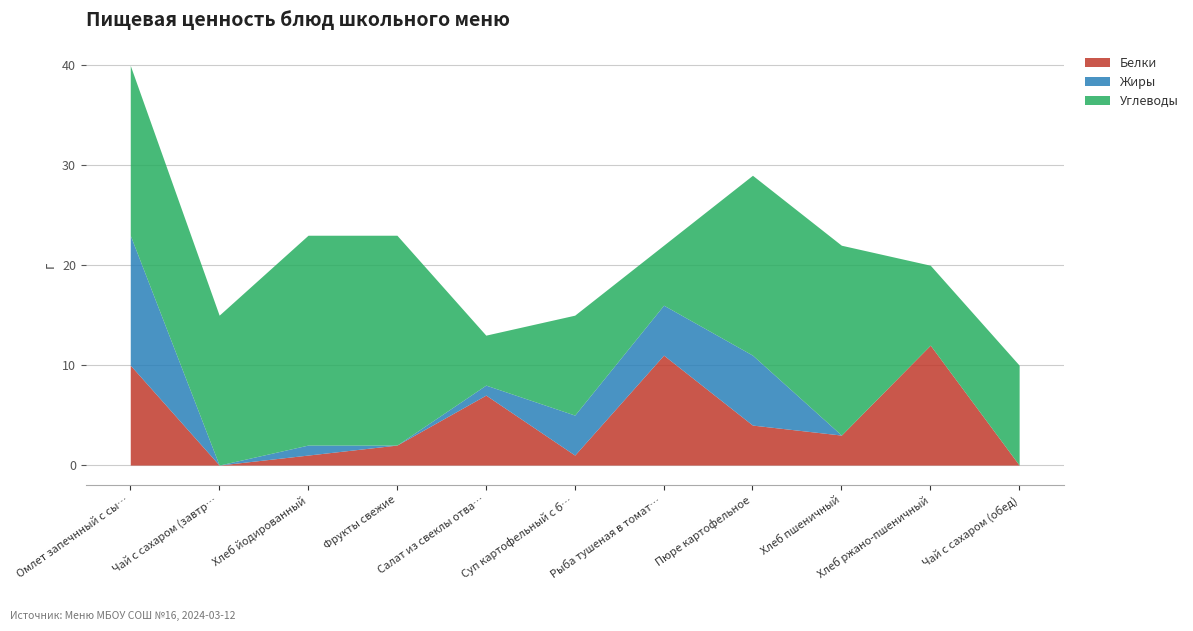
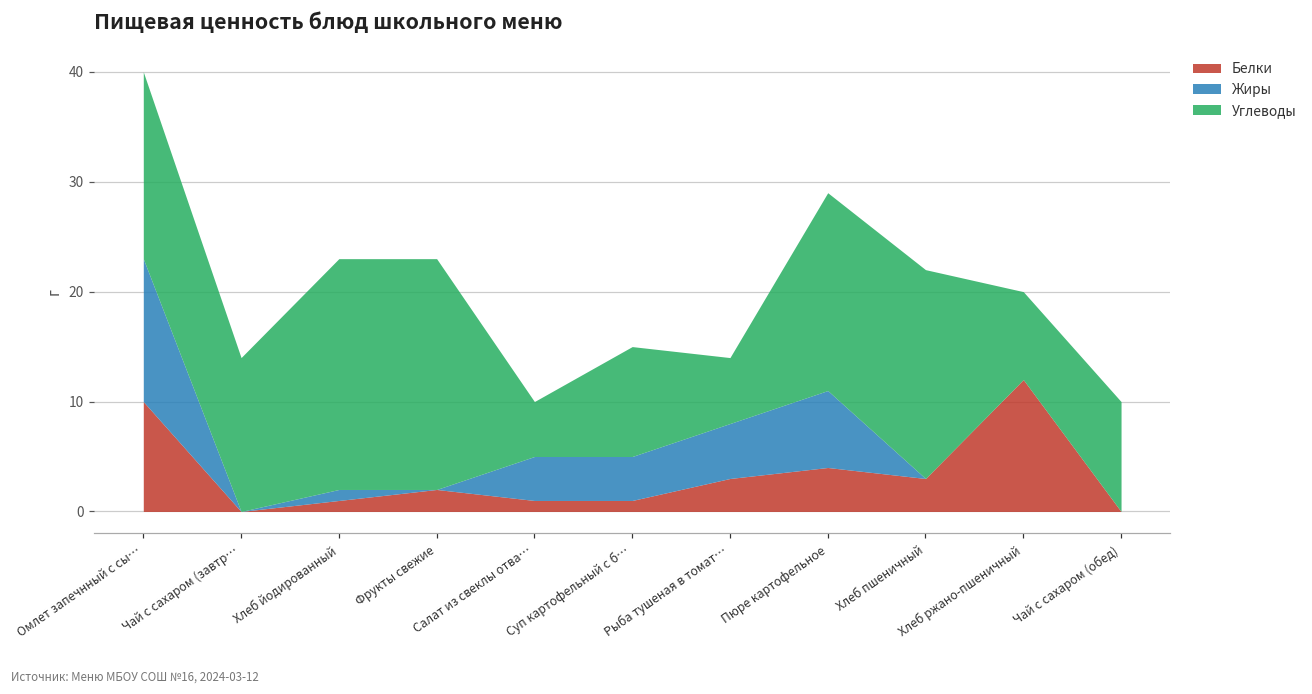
Углеводы, Чай с сахаром (завтр…: 15 -> 14
Белки, Салат из свеклы отва…: 7 -> 1
Жиры, Салат из свеклы отва…: 1 -> 4
Белки, Рыба тушеная в томат…: 11 -> 3
